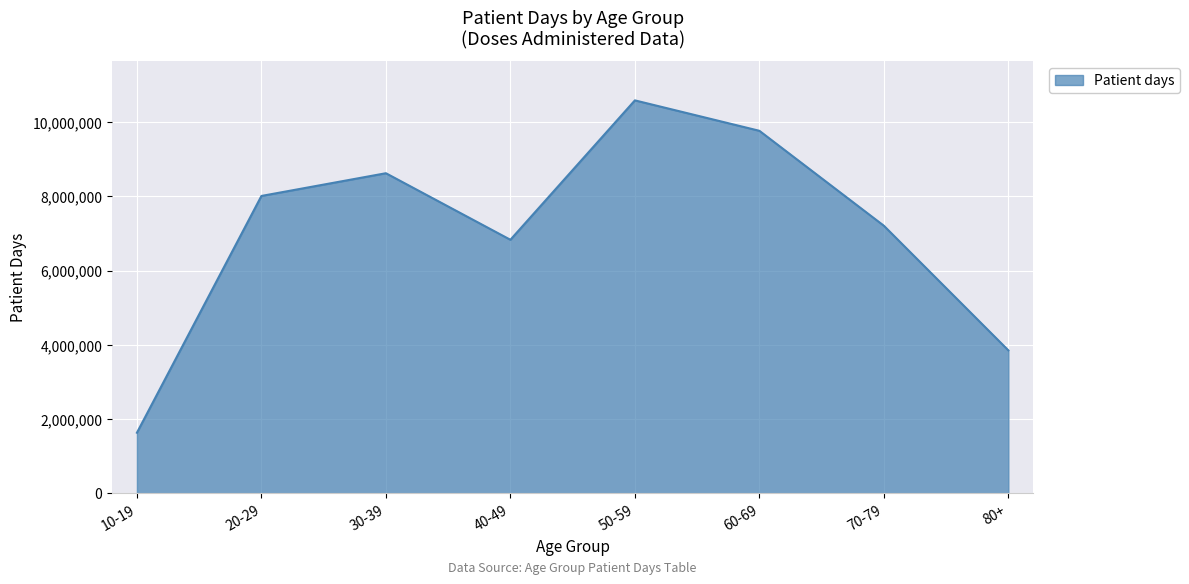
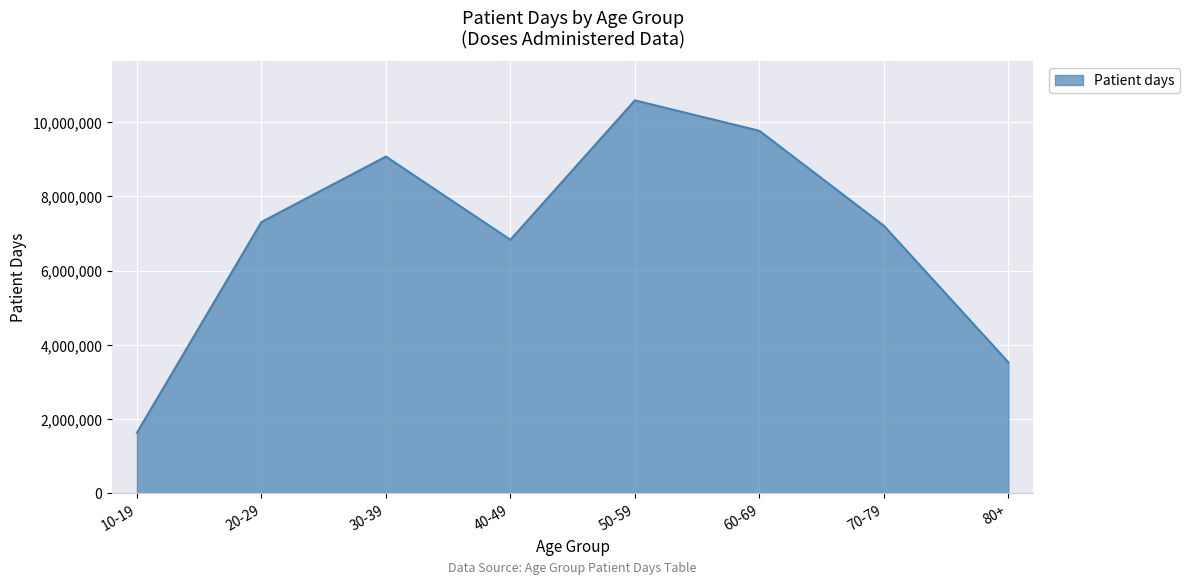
20-29: 8,000,000 -> 7,300,000
30-39: 8,600,000 -> 9,100,000
80+: 3,800,000 -> 3,500,000
